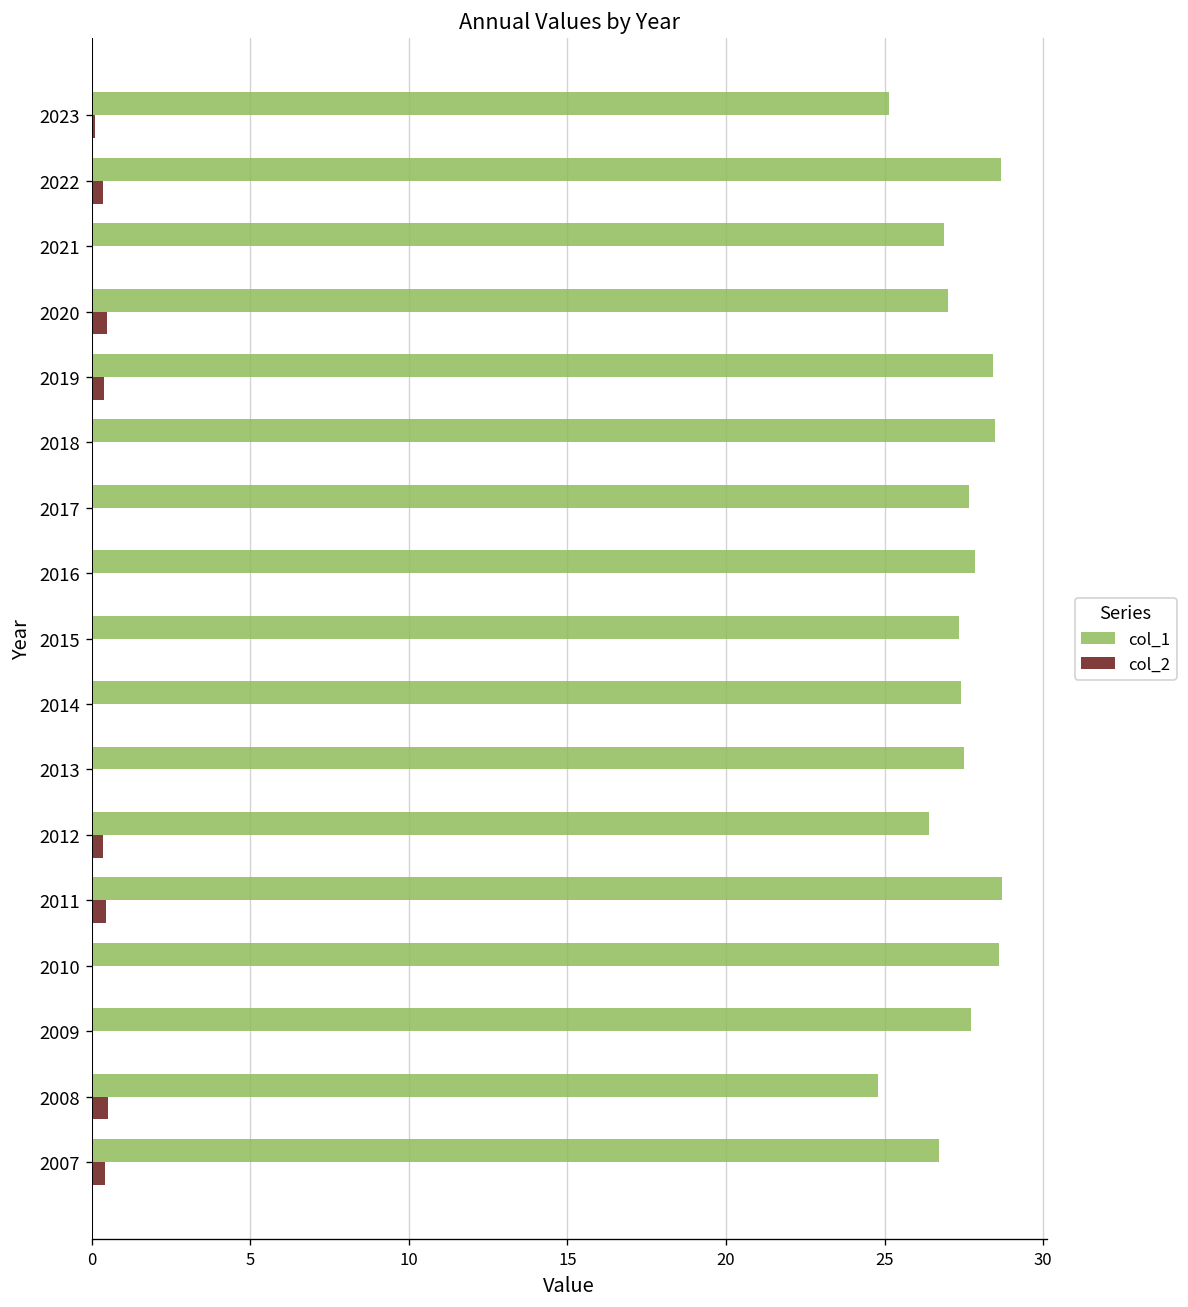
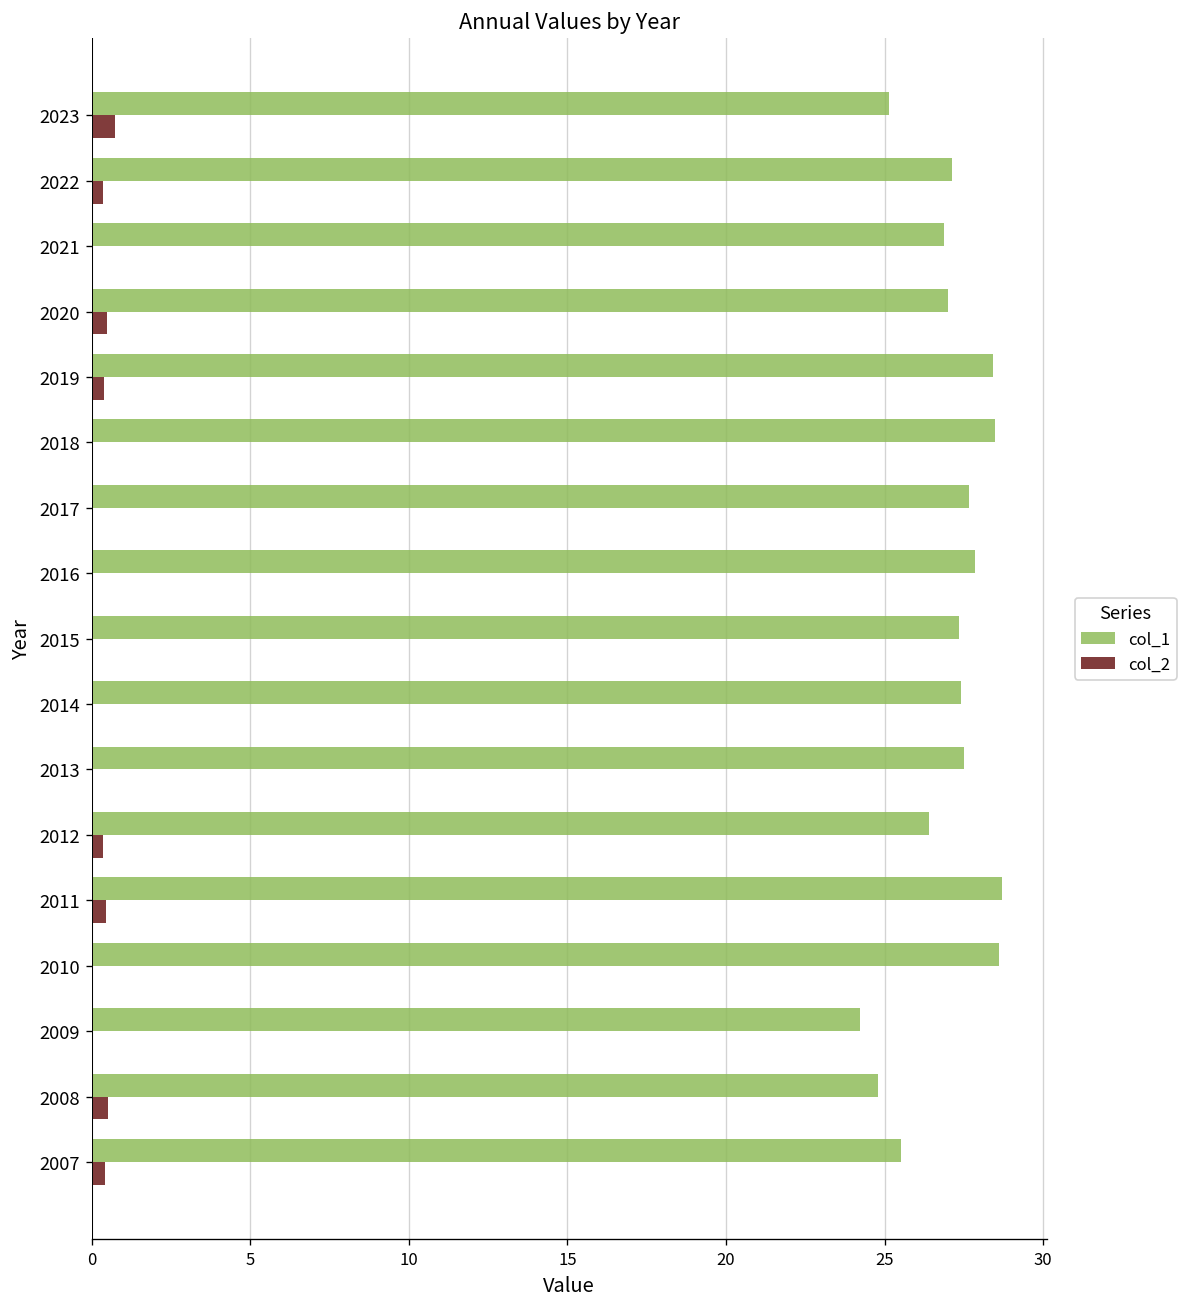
col_2, 2023: 0.1 -> 0.7
col_1, 2022: 28.7 -> 27.1
col_1, 2009: 27.7 -> 24.2
col_1, 2007: 26.7 -> 25.5
